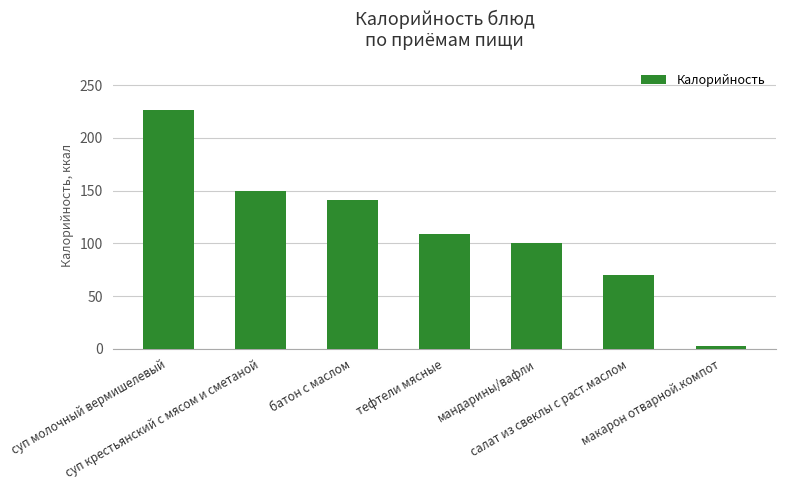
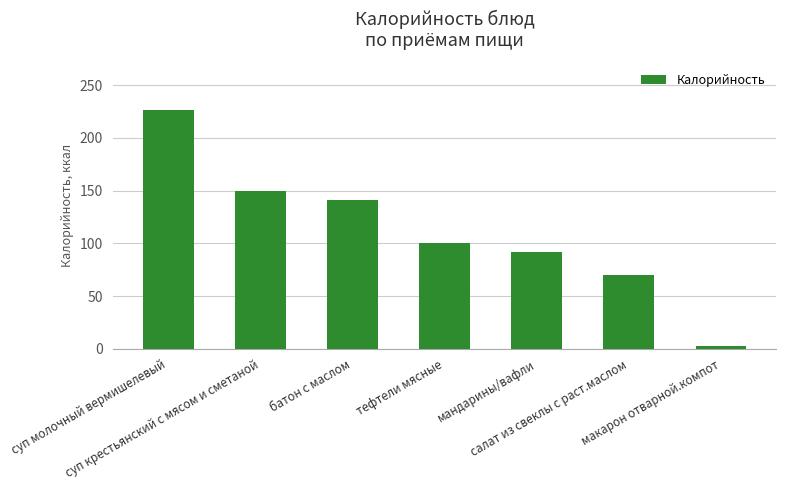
тефтели мясные: 109 -> 100
мандарины/вафли: 100 -> 92
